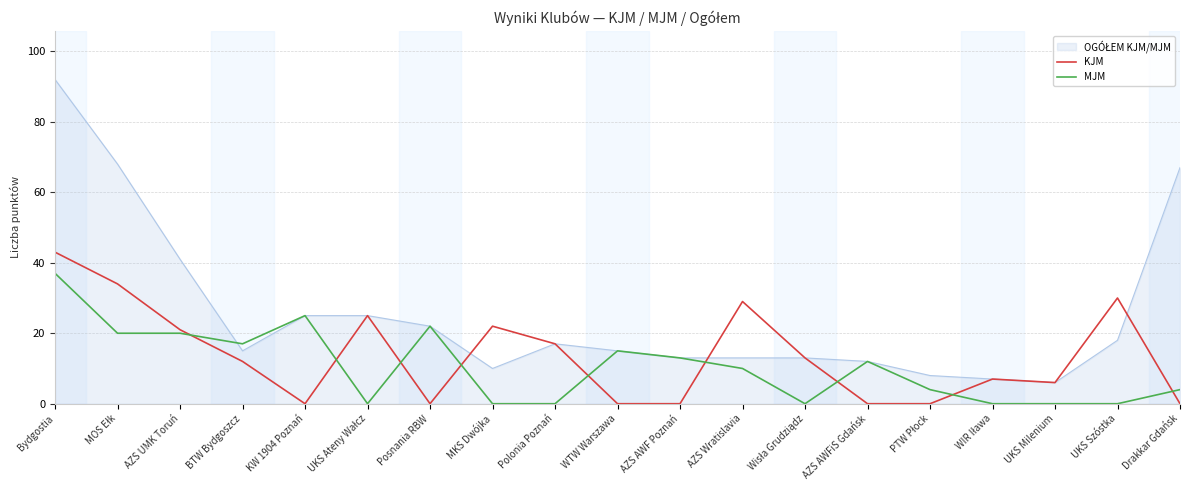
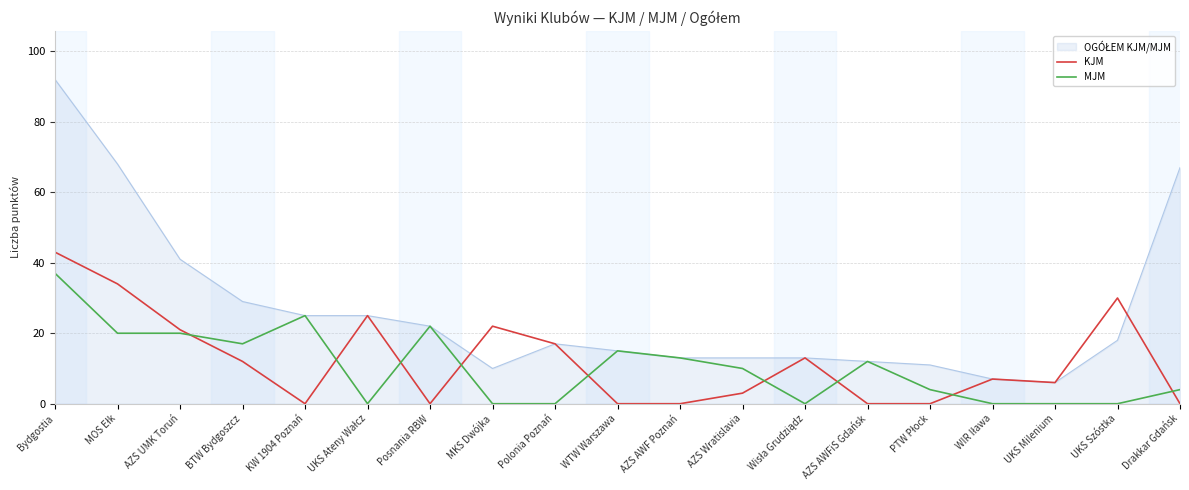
OGÓŁEM KJM/MJM, BTW Bydgoszcz: 15 -> 29
KJM, AZS Wratislavia: 29 -> 3
OGÓŁEM KJM/MJM, PTW Płock: 8 -> 11
